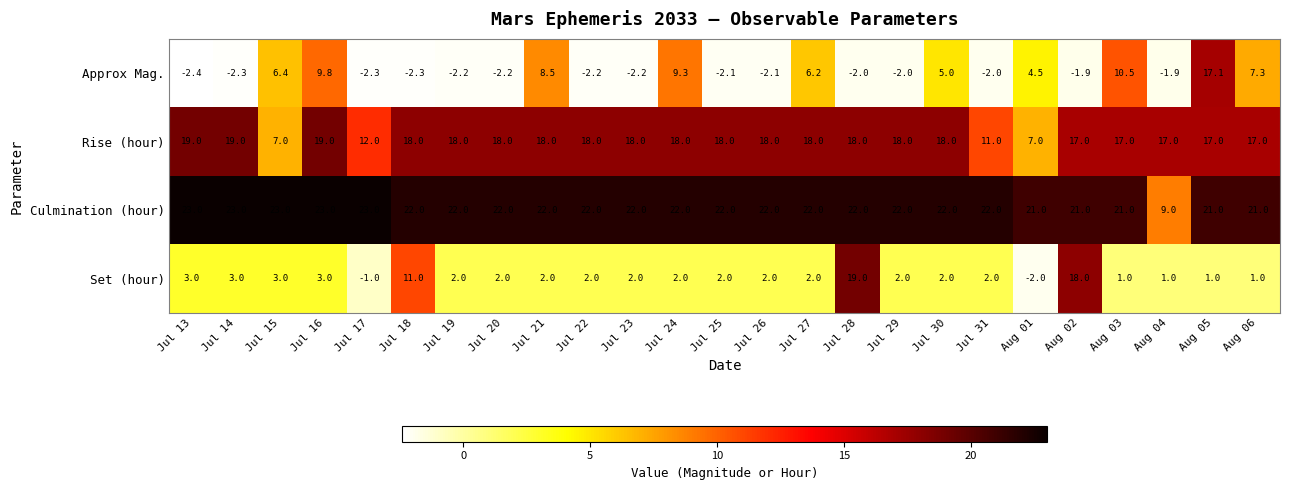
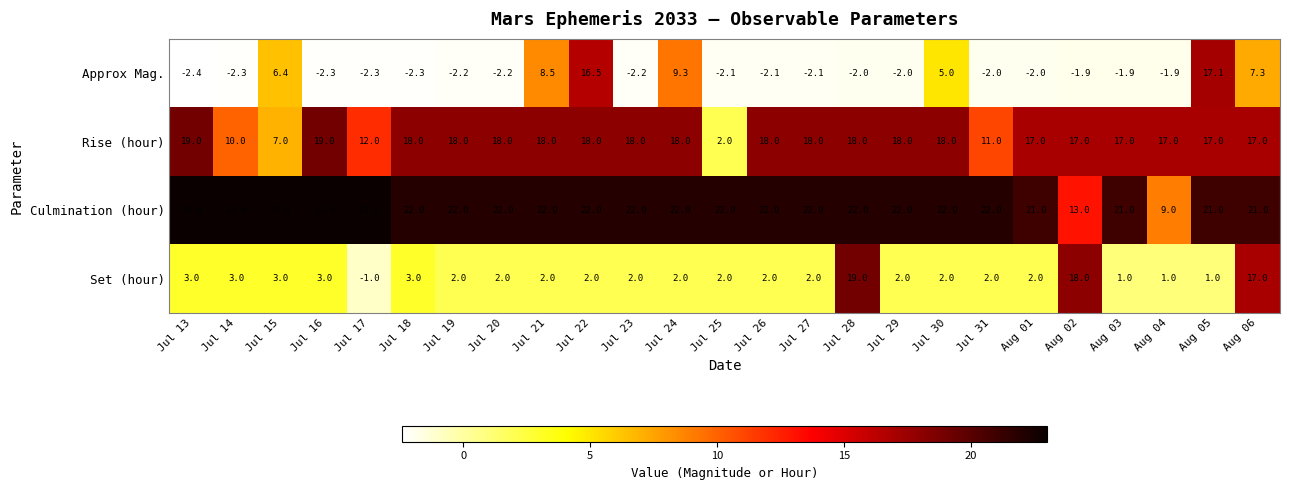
Approx Mag., Jul 16: 9.8 -> -2.3
Approx Mag., Jul 22: -2.2 -> 16.5
Approx Mag., Jul 27: 6.2 -> -2.1
Approx Mag., Aug 01: 4.5 -> -2.0
Approx Mag., Aug 03: 10.5 -> -1.9
Rise (hour), Jul 14: 19.0 -> 10.0
Rise (hour), Jul 25: 18.0 -> 2.0
Rise (hour), Aug 01: 7.0 -> 17.0
Culmination (hour), Aug 02: 21.0 -> 13.0
Set (hour), Jul 18: 11.0 -> 3.0
Set (hour), Aug 01: -2.0 -> 2.0
Set (hour), Aug 06: 1.0 -> 17.0
